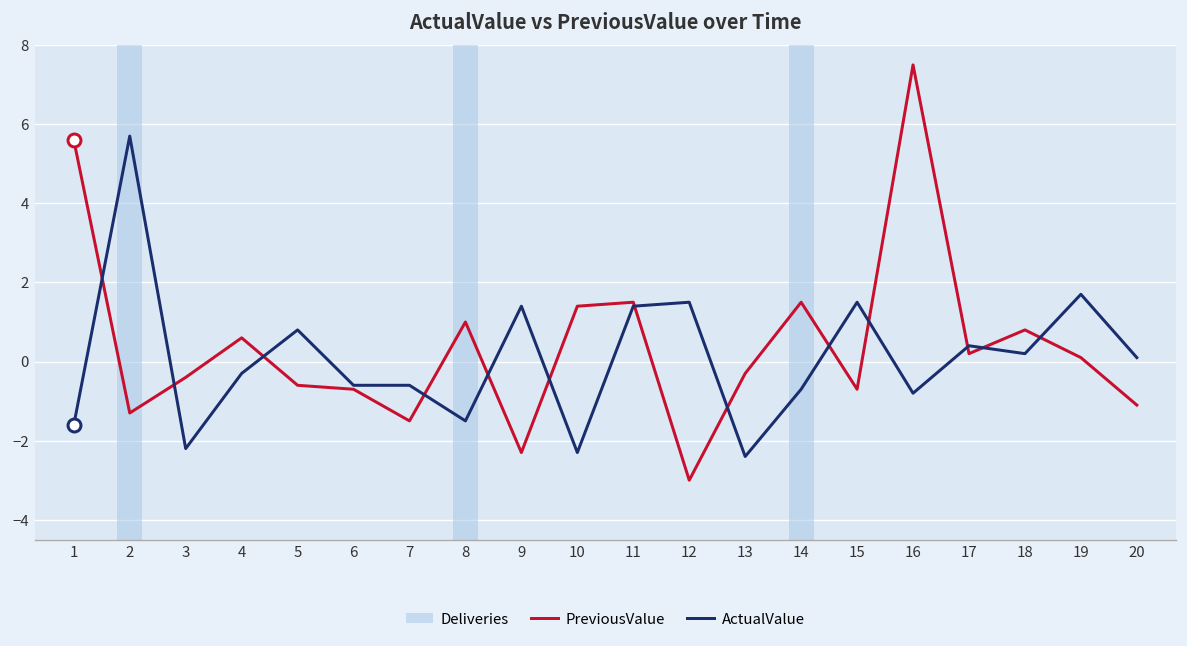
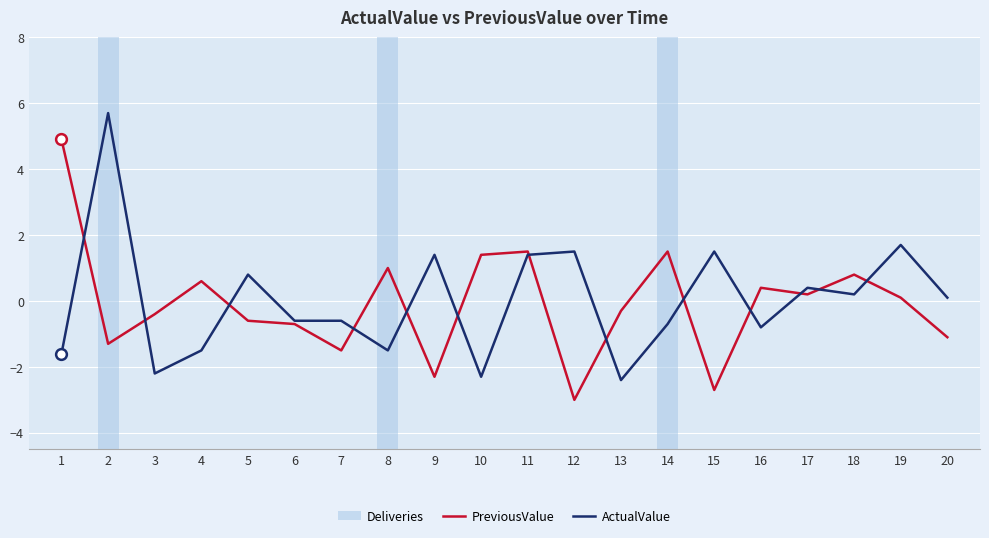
PreviousValue, 1: 5.6 -> 4.9
ActualValue, 4: -0.3 -> -1.5
PreviousValue, 15: -0.7 -> -2.7
PreviousValue, 16: 7.5 -> 0.4
